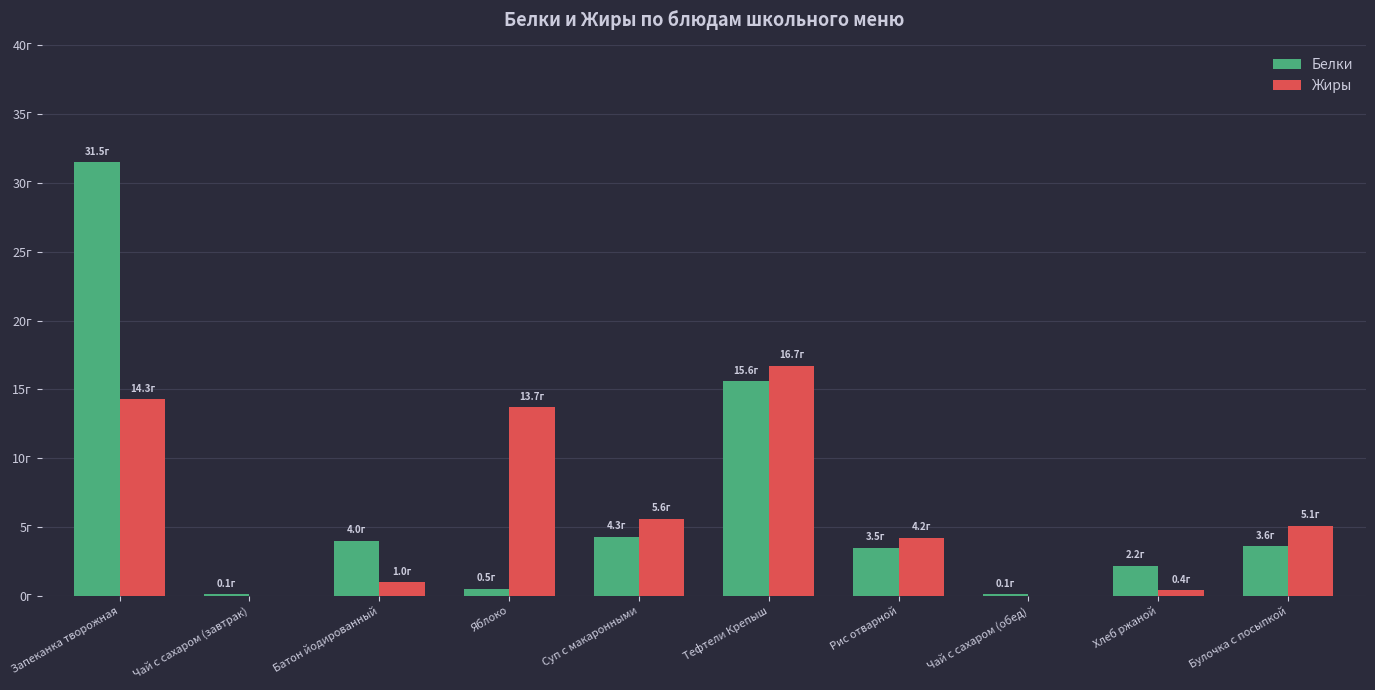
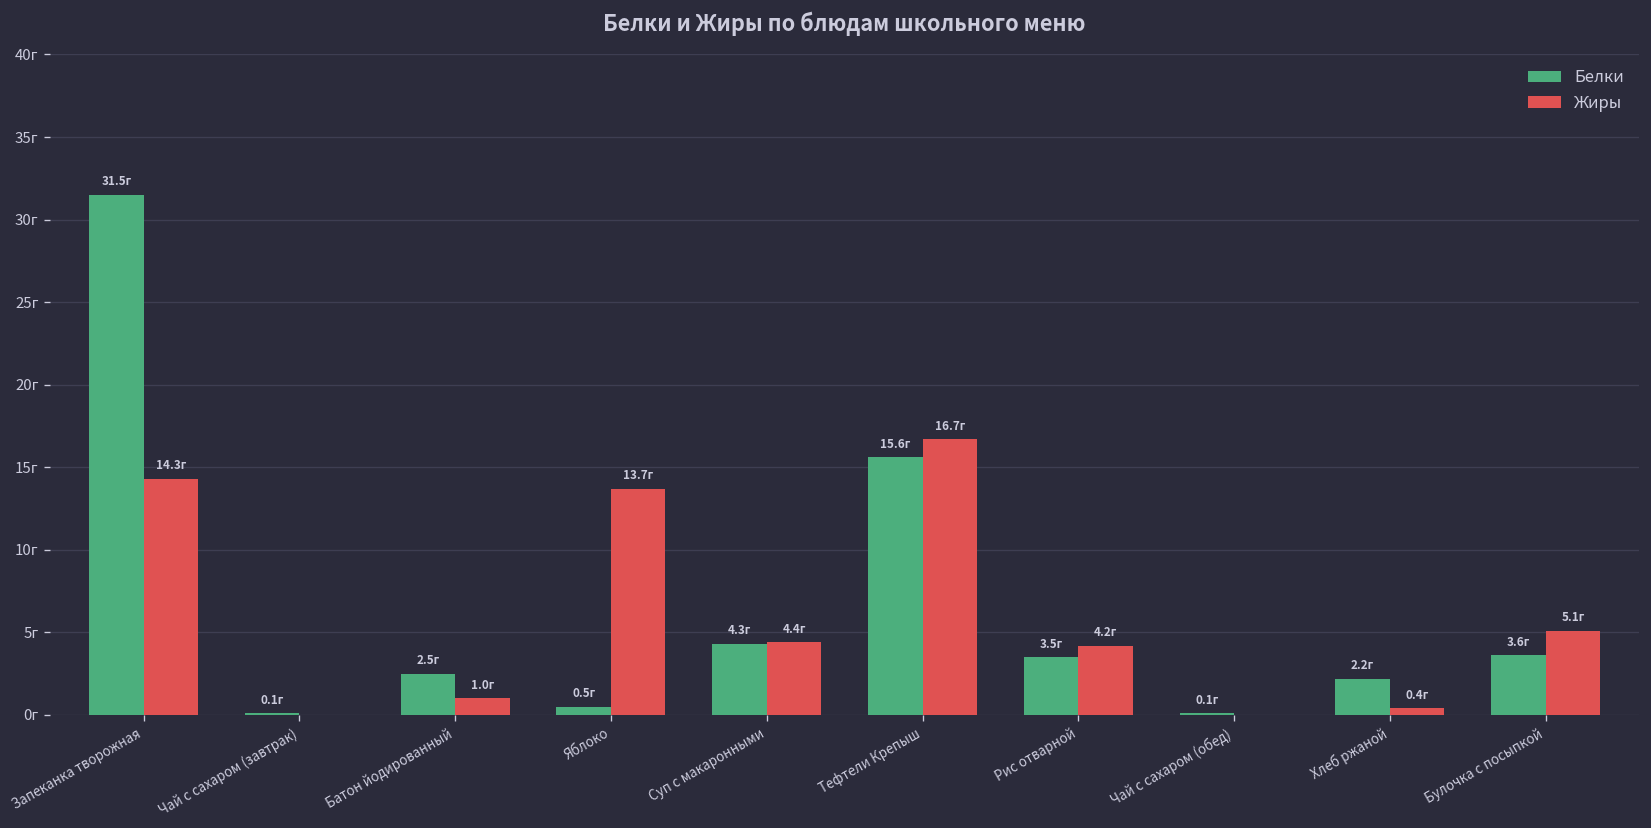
Белки, Батон йодированный: 4.0г -> 2.5г
Жиры, Суп с макаронными: 5.6г -> 4.4г
